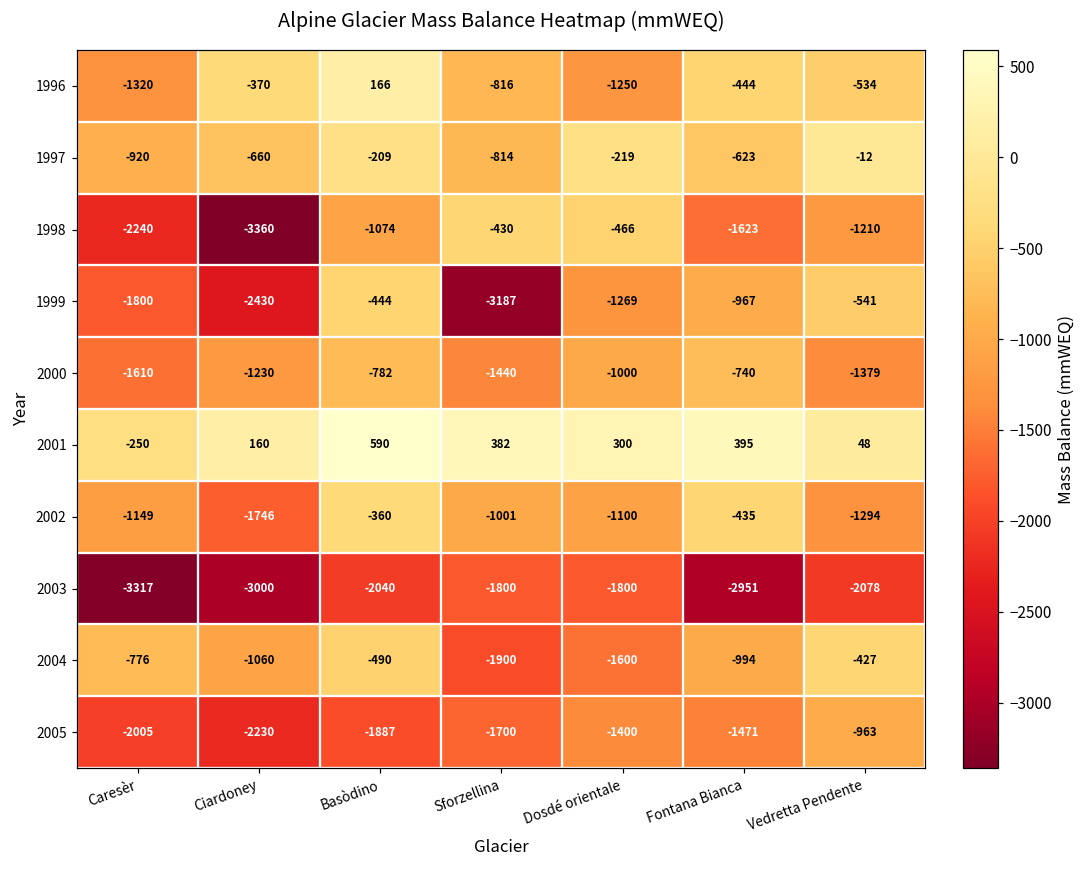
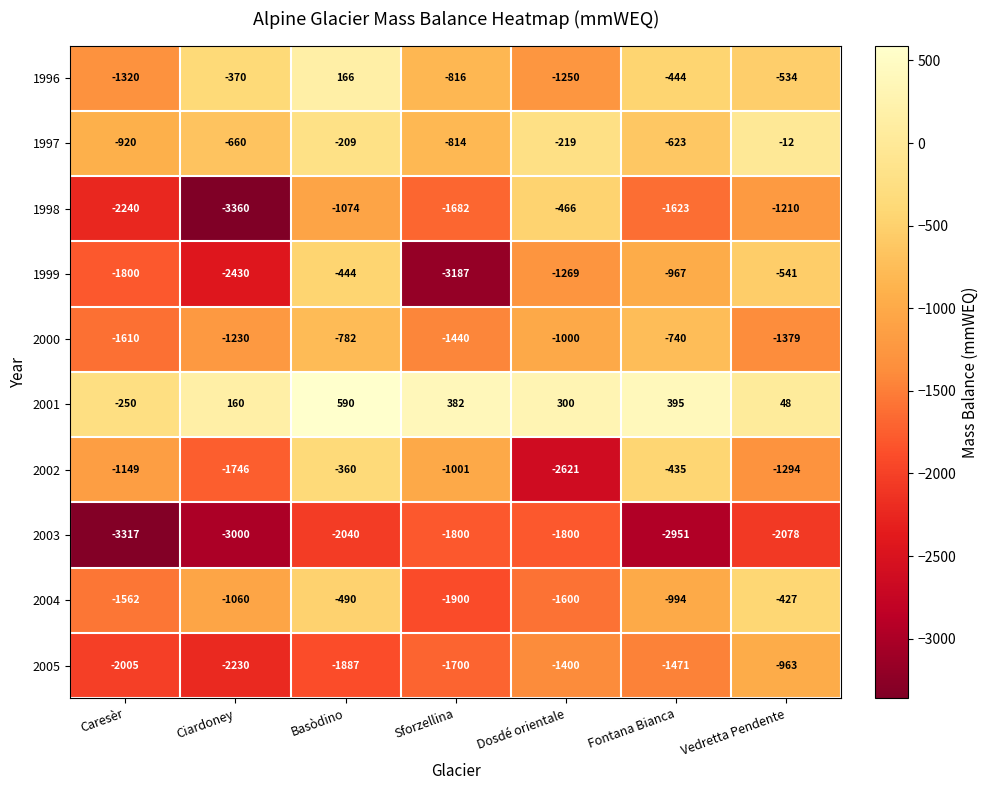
1998, Sforzellina: -430 -> -1682
2002, Dosdé orientale: -1100 -> -2621
2004, Caresèr: -776 -> -1562
